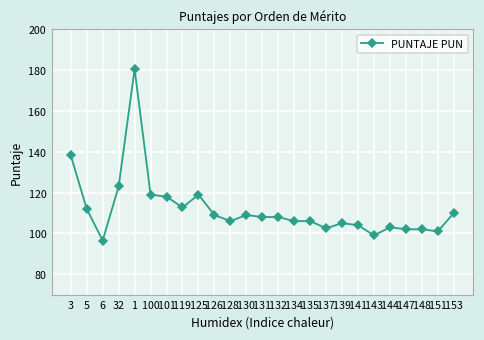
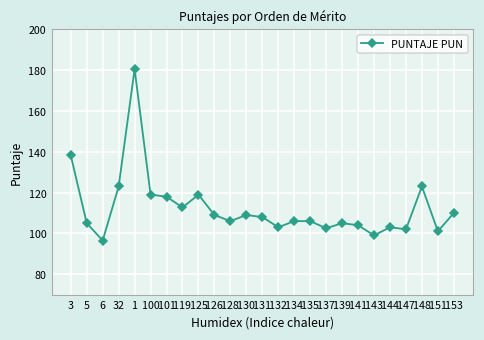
5: 112 -> 105
132: 108 -> 103
148: 102 -> 123
